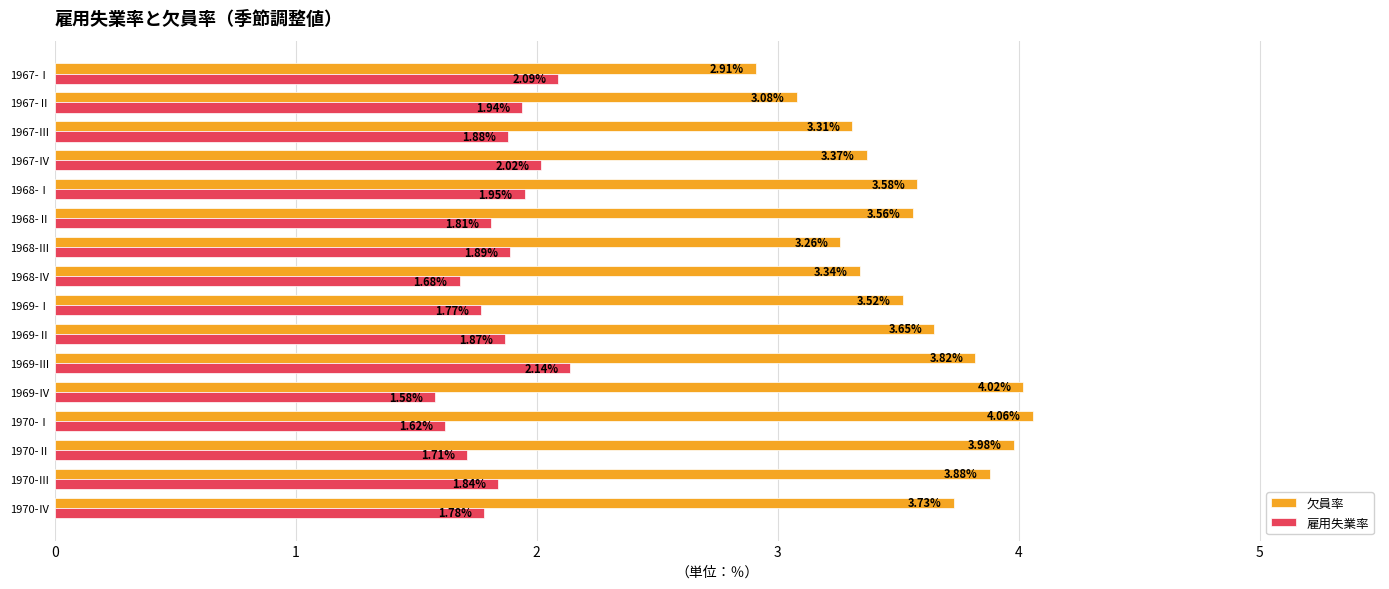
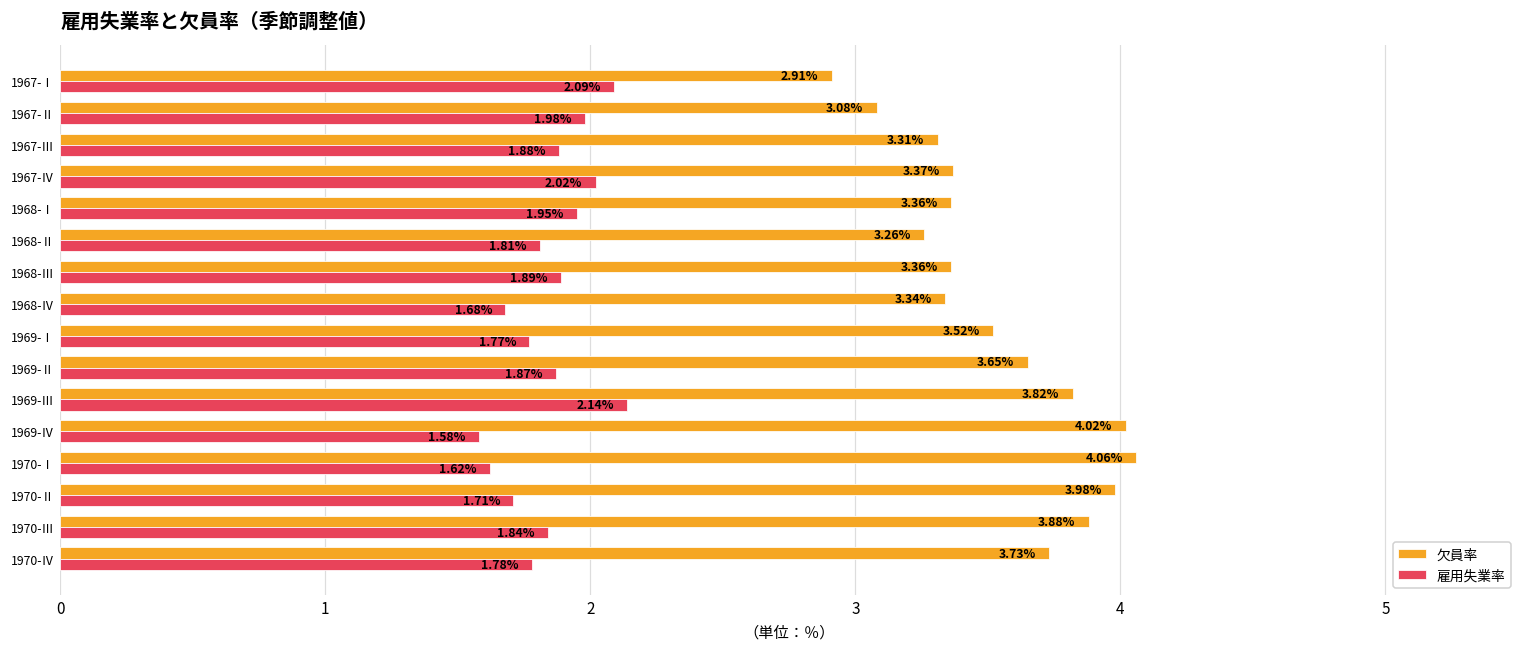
雇用失業率, 1967-Ⅱ: 1.94% -> 1.98%
欠員率, 1968-Ⅰ: 3.58% -> 3.36%
欠員率, 1968-Ⅱ: 3.56% -> 3.26%
欠員率, 1968-Ⅲ: 3.26% -> 3.36%
